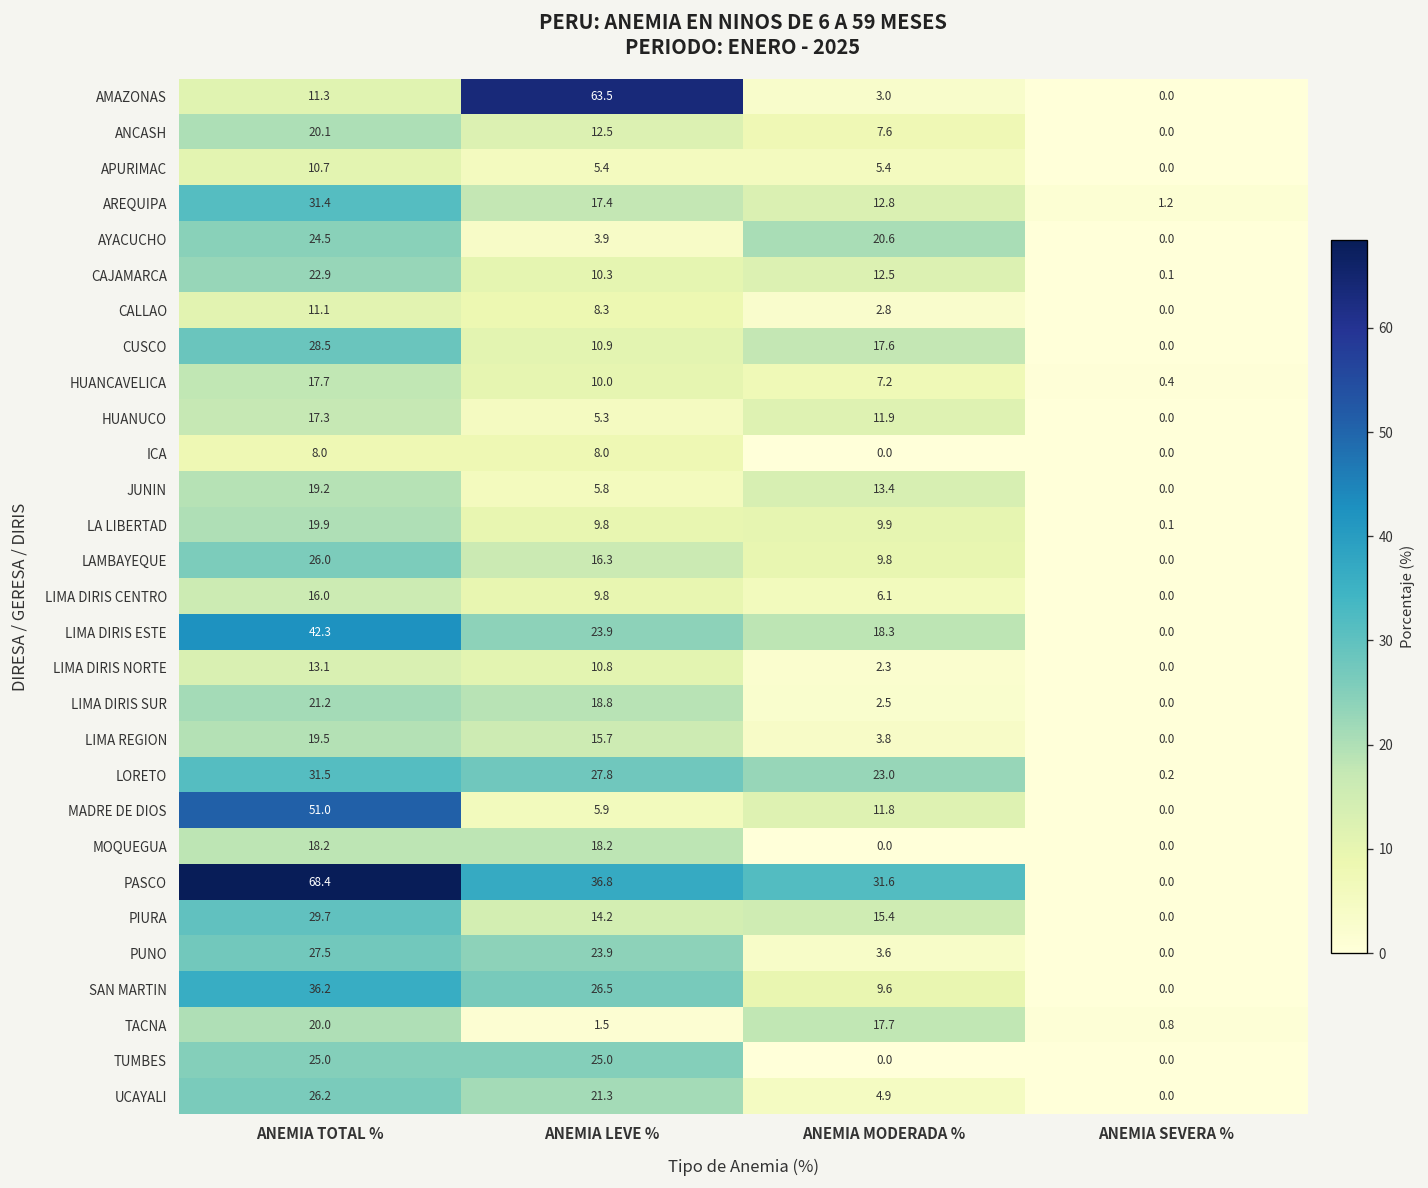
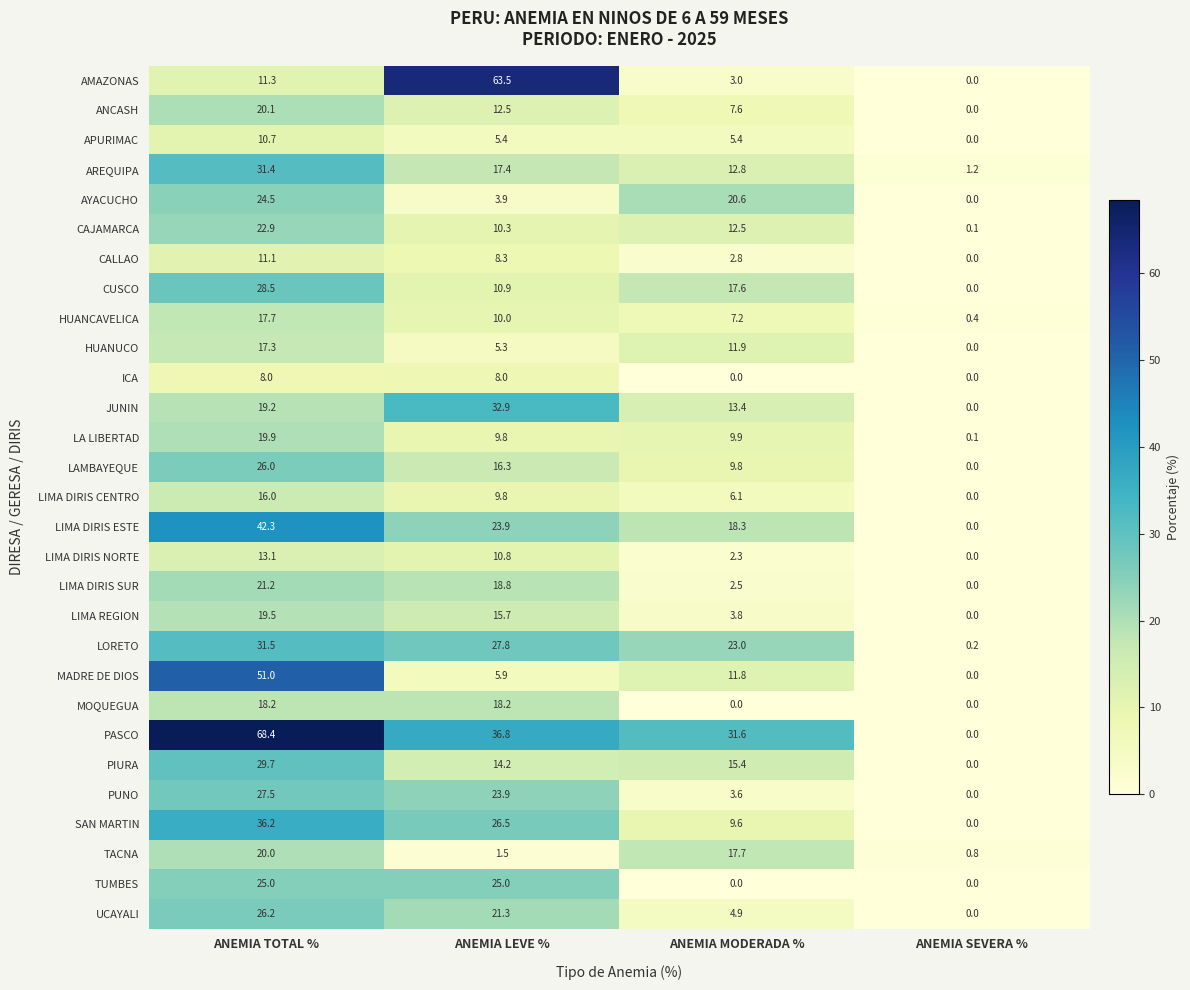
JUNIN, ANEMIA LEVE %: 5.8 -> 32.9
